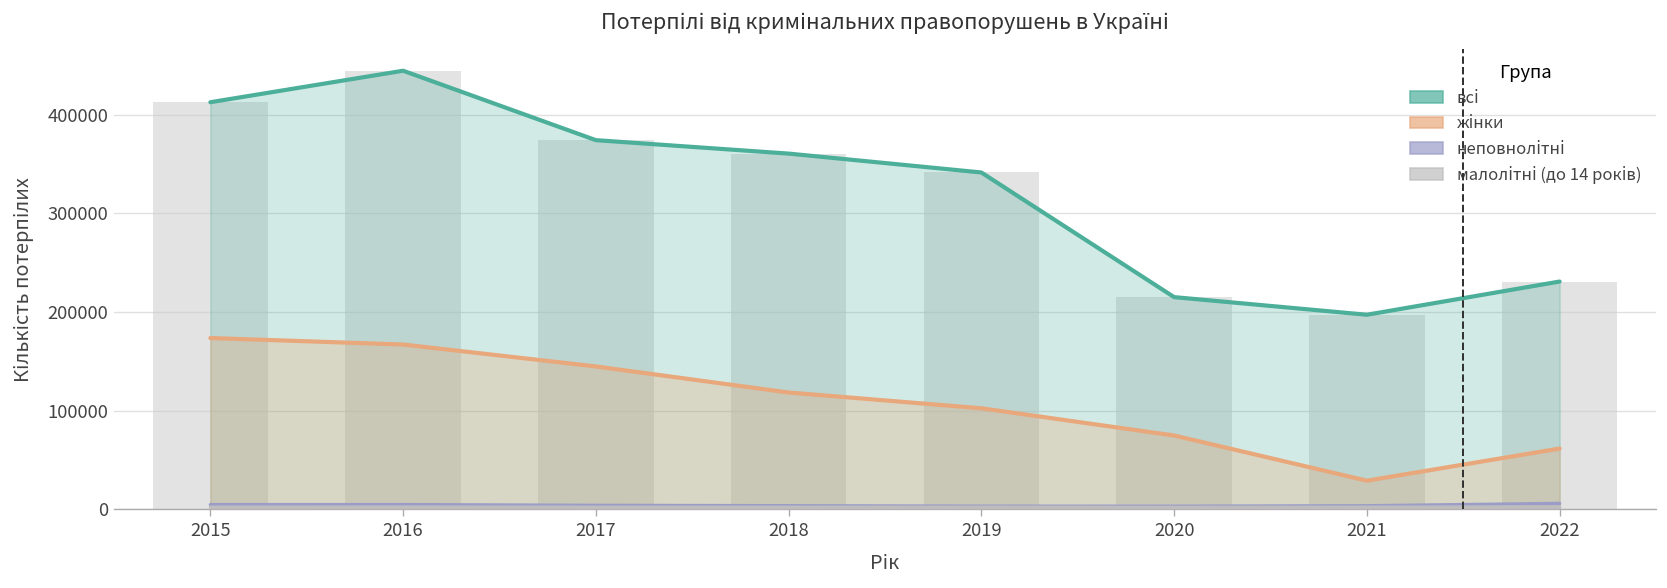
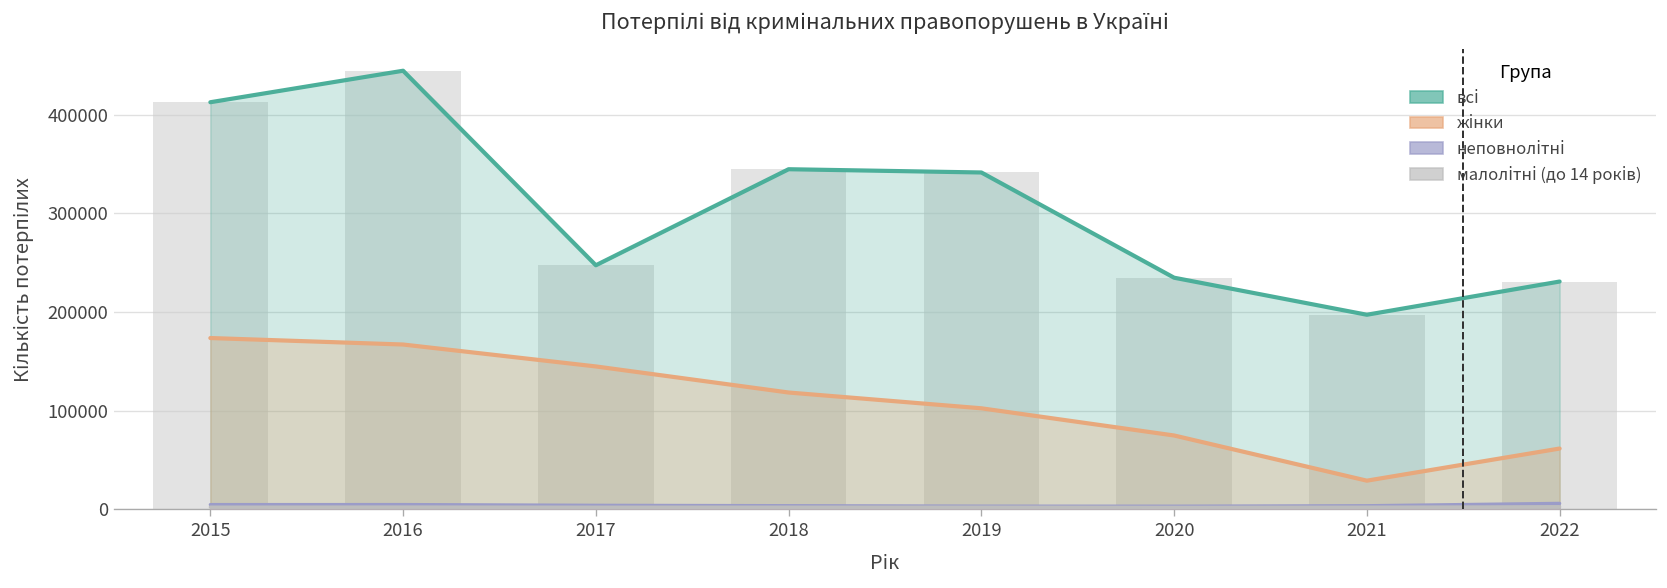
всі, 2017: 370000 -> 250000
всі, 2018: 360000 -> 340000
всі, 2020: 220000 -> 230000
